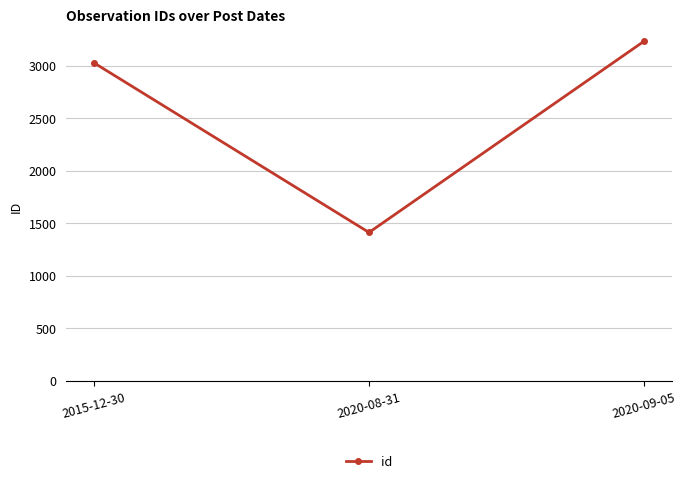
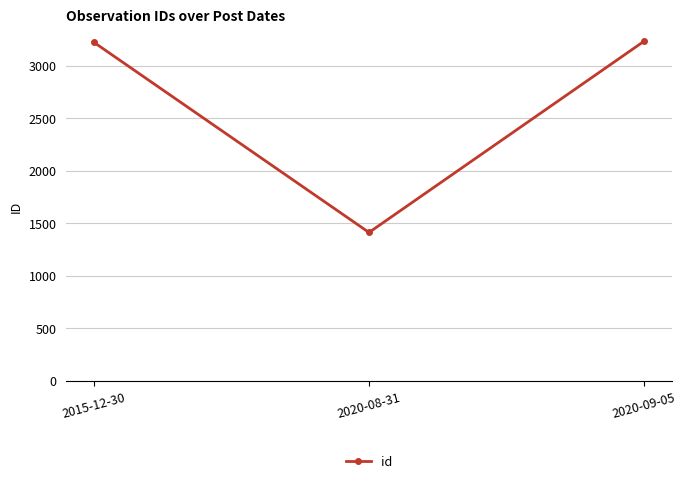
2015-12-30: 3030 -> 3220
